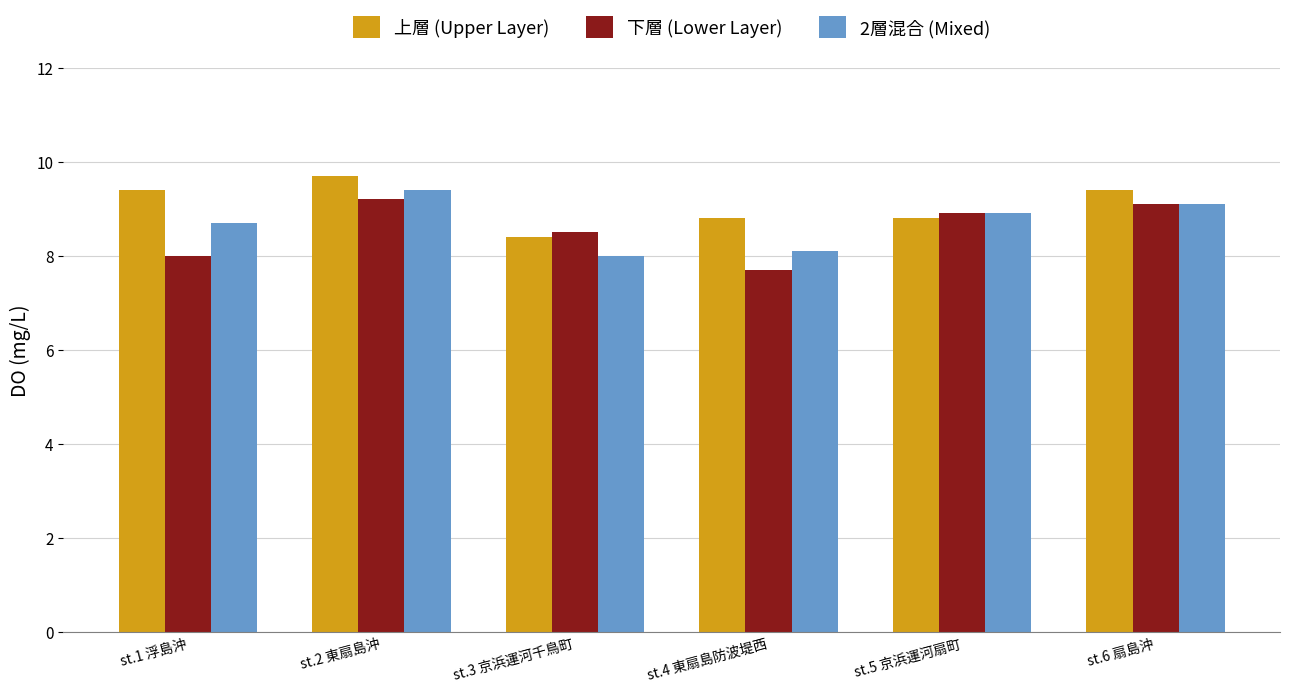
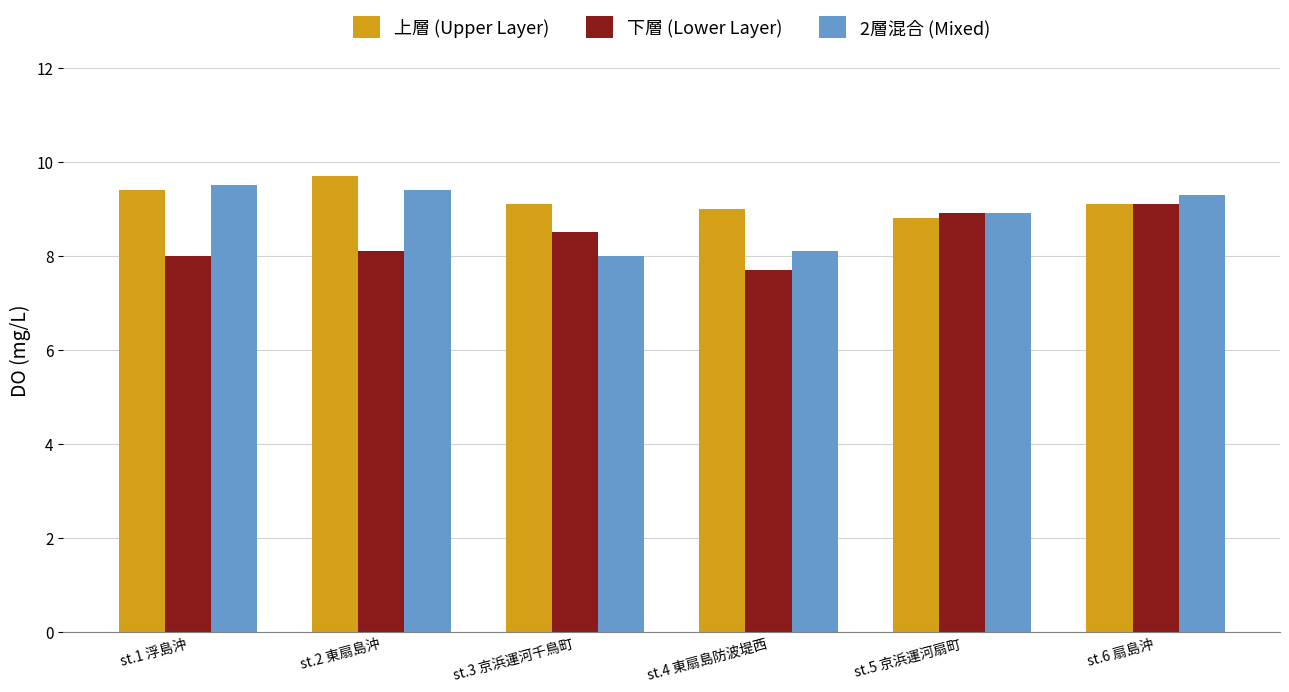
2層混合 (Mixed), st.1 浮島沖: 8.7 -> 9.5
下層 (Lower Layer), st.2 東扇島沖: 9.2 -> 8.1
上層 (Upper Layer), st.3 京浜運河千鳥町: 8.4 -> 9.1
上層 (Upper Layer), st.4 東扇島防波堤西: 8.8 -> 9.0
上層 (Upper Layer), st.6 扇島沖: 9.4 -> 9.1
2層混合 (Mixed), st.6 扇島沖: 9.1 -> 9.3
